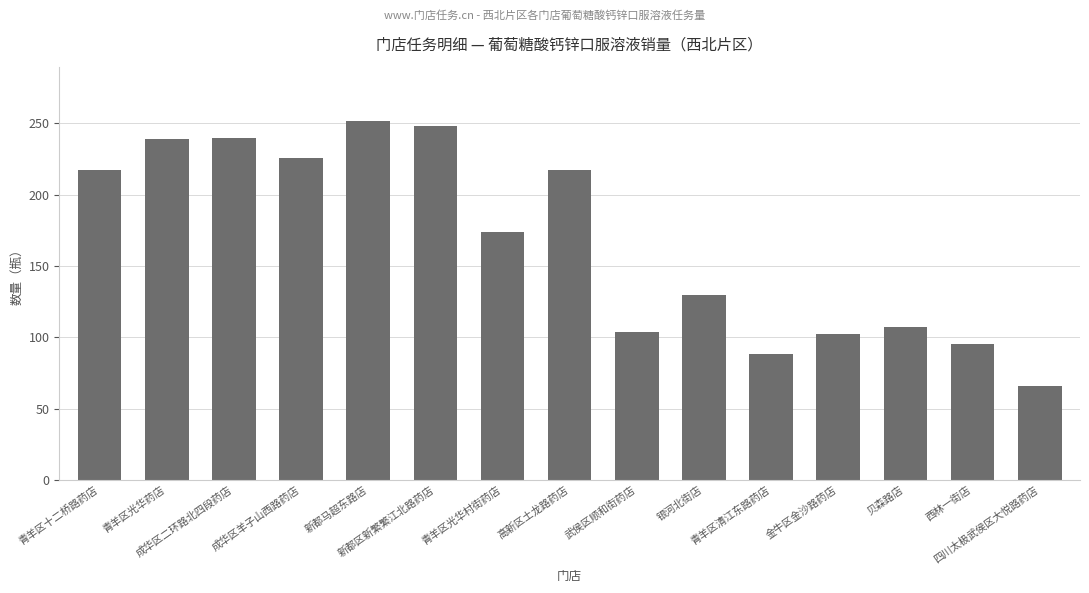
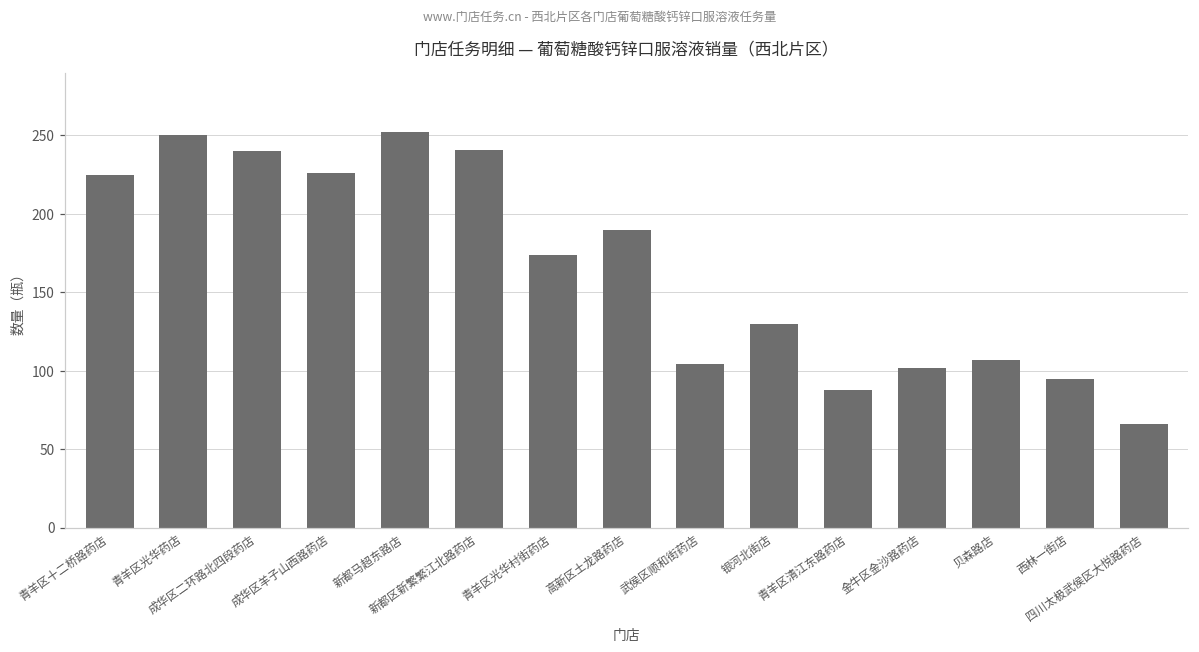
青羊区十二桥路药店: 217 -> 225
青羊区光华药店: 239 -> 250
新都区新繁繁江北路药店: 248 -> 241
高新区土龙路药店: 217 -> 190
